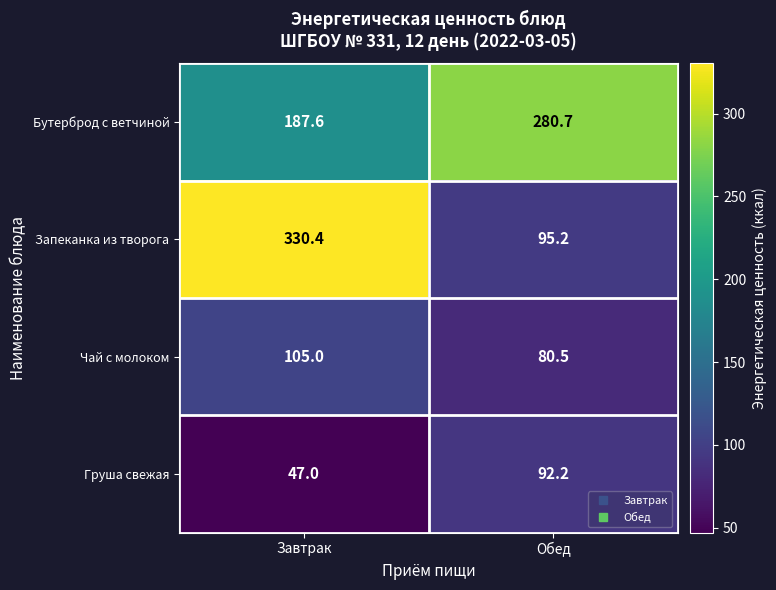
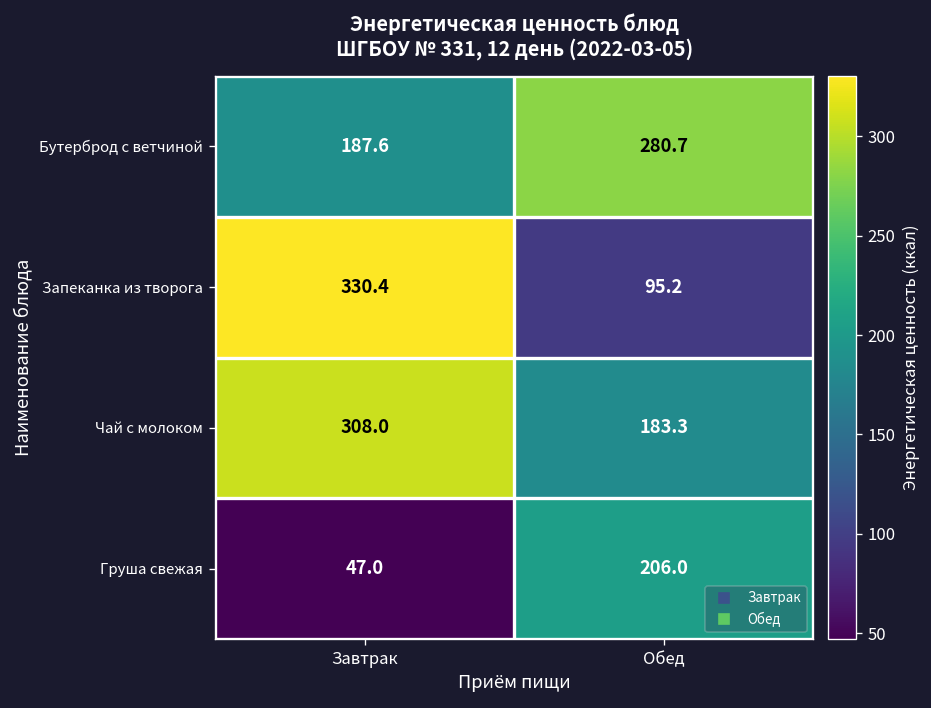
Чай с молоком, Завтрак: 105.0 -> 308.0
Чай с молоком, Обед: 80.5 -> 183.3
Груша свежая, Обед: 92.2 -> 206.0
